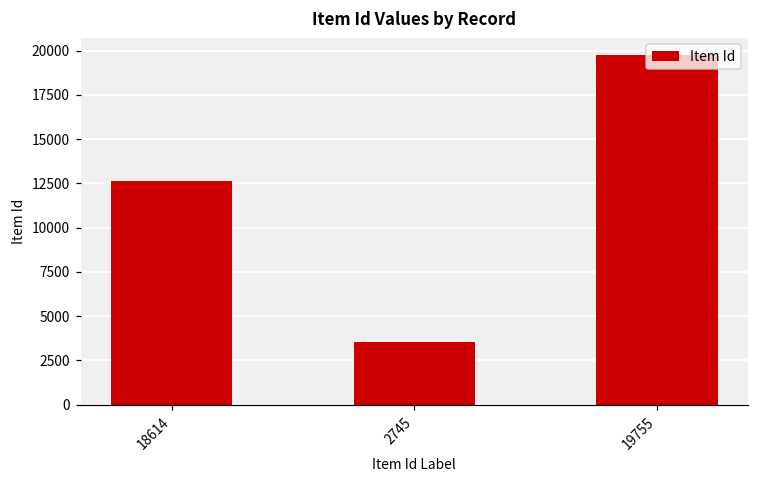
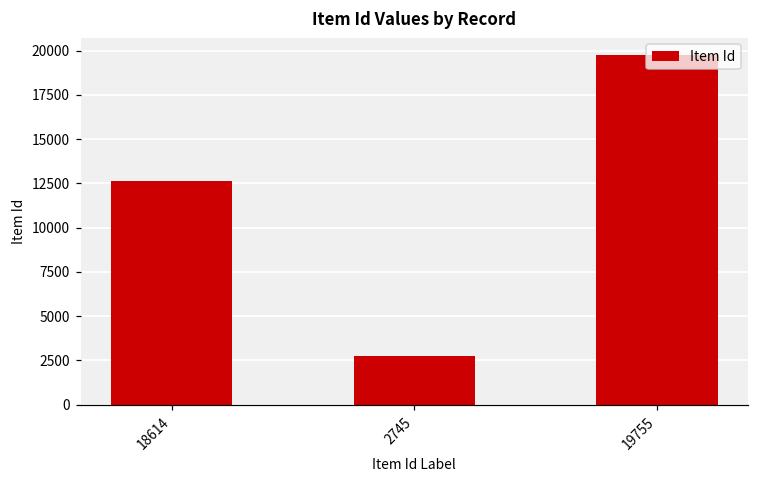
2745: 3500 -> 2700
